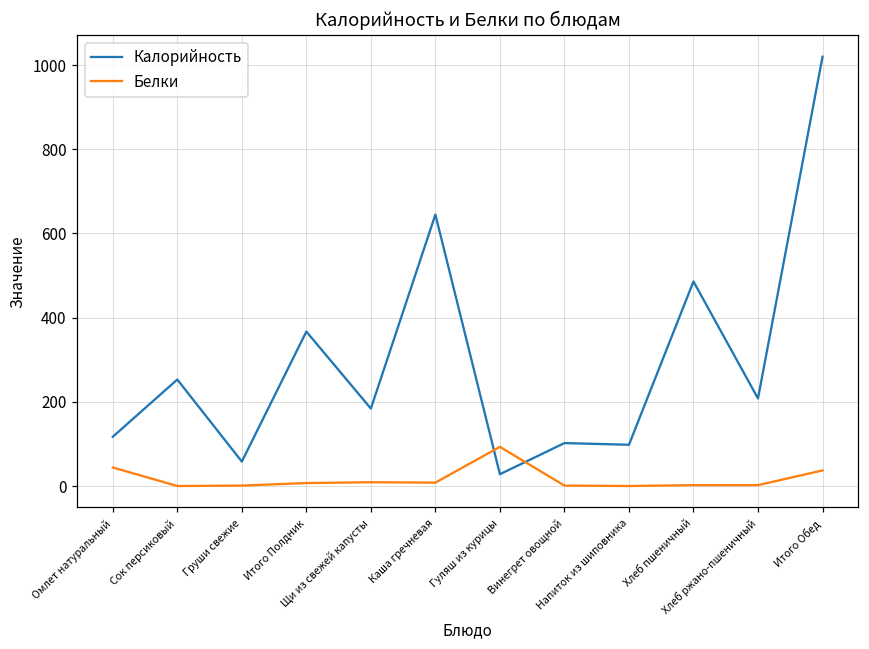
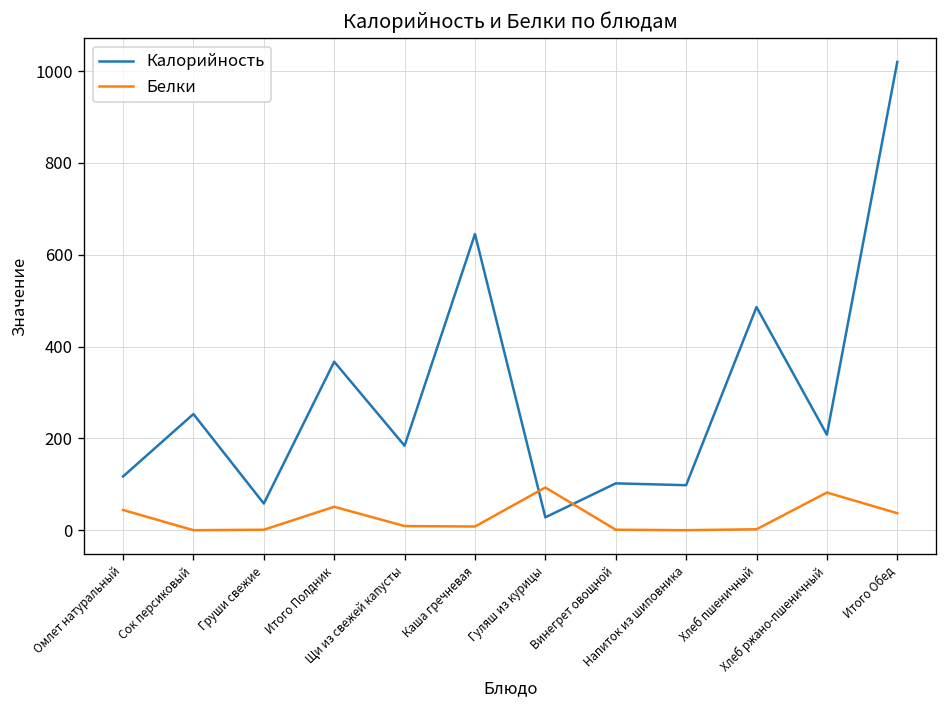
Белки, Итого Полдник: 10 -> 50
Белки, Хлеб ржано-пшеничный: 0 -> 80
